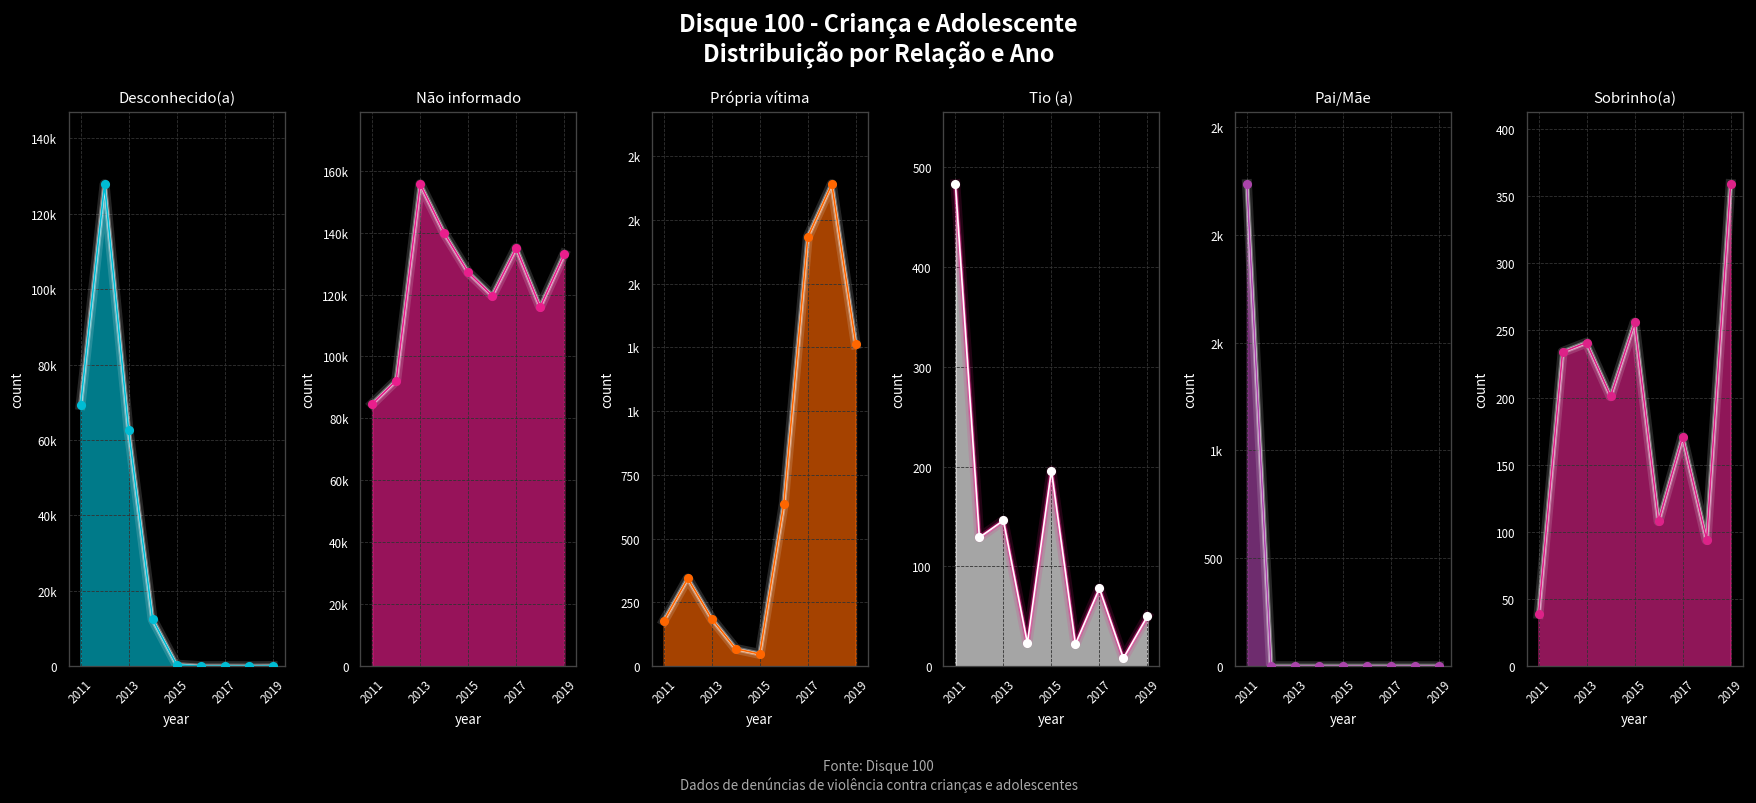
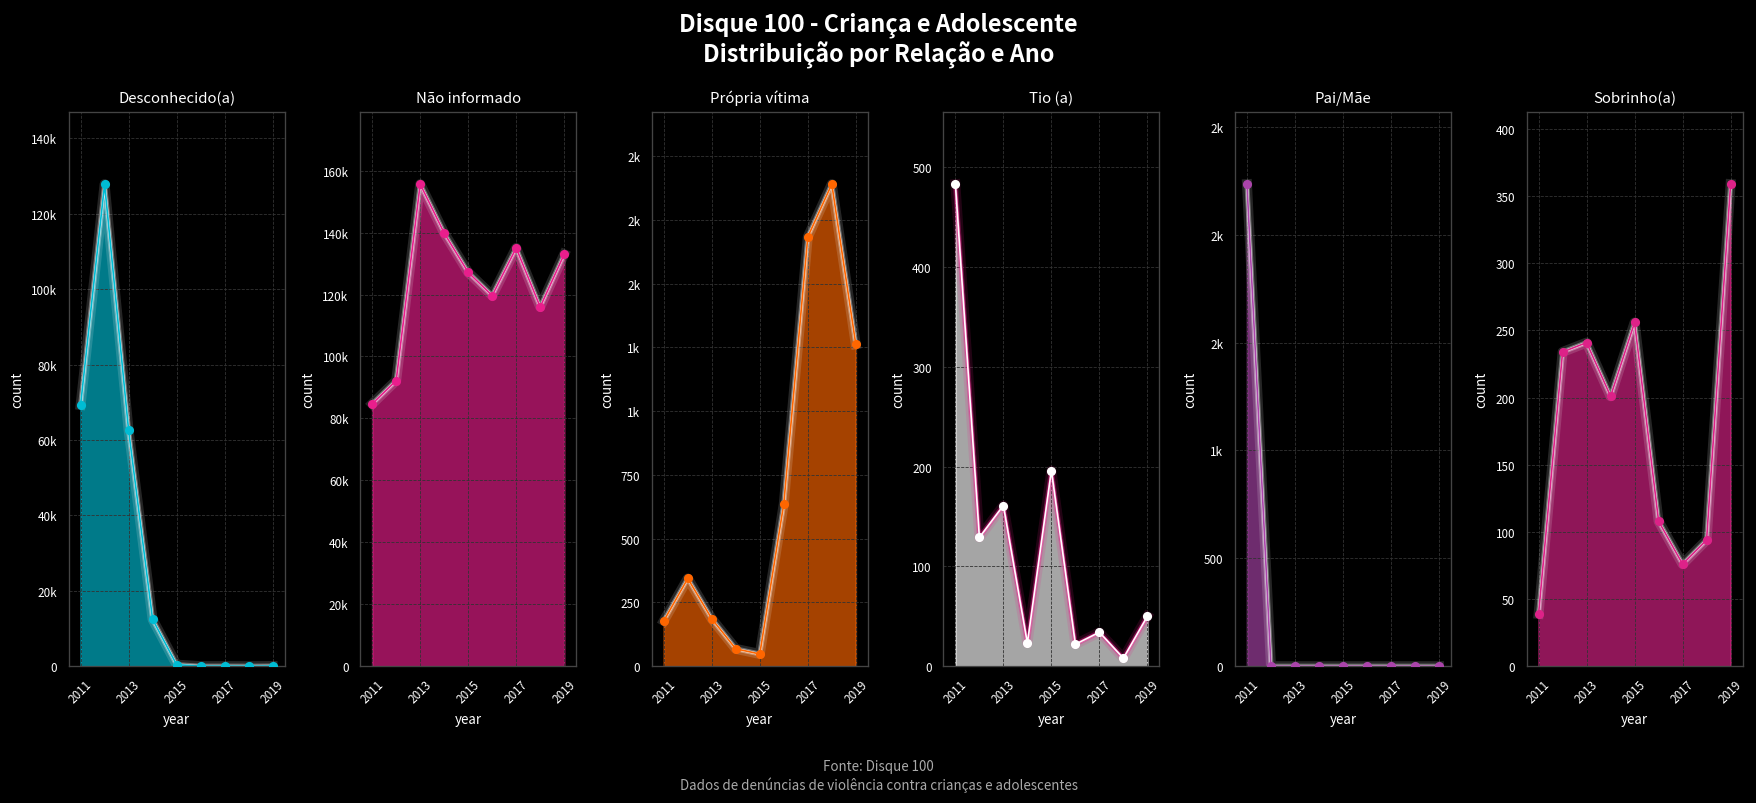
Tio (a), 2013: 150 -> 160
Tio (a), 2017: 80 -> 30
Sobrinho(a), 2017: 171 -> 76
